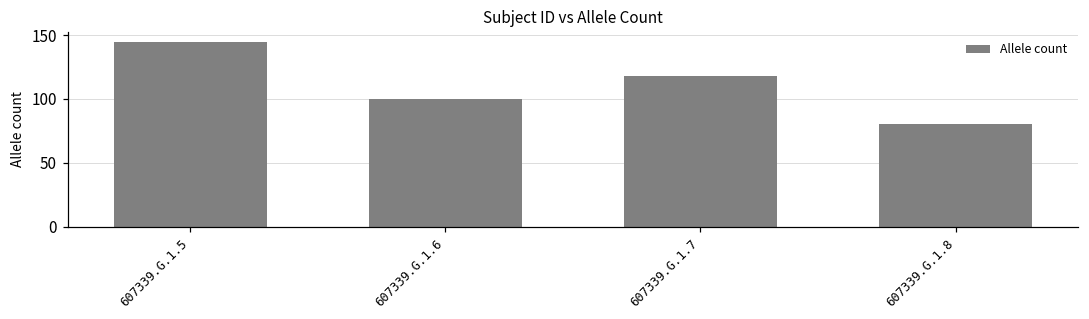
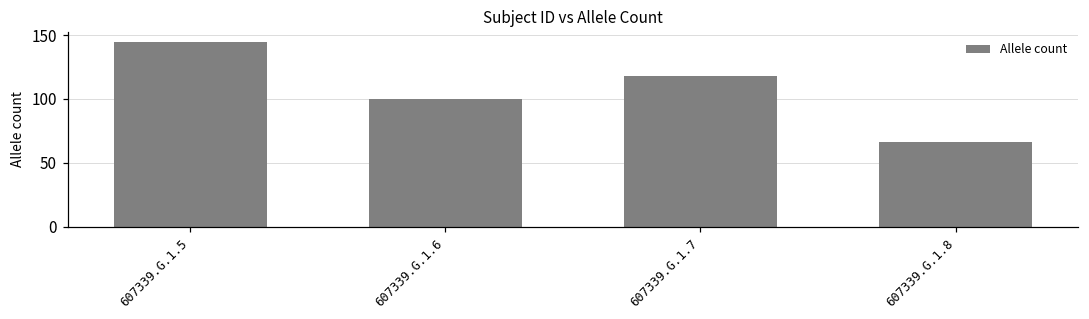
607339.G.1.8: 80 -> 66
